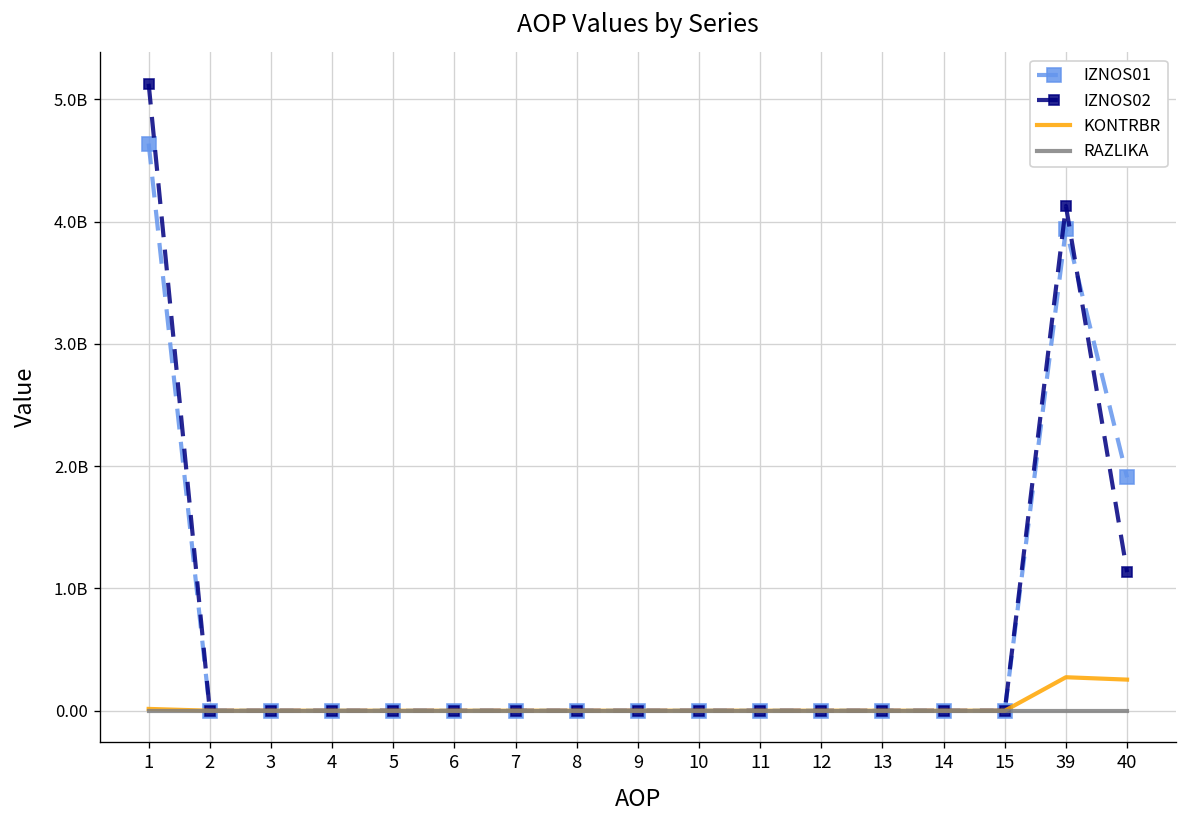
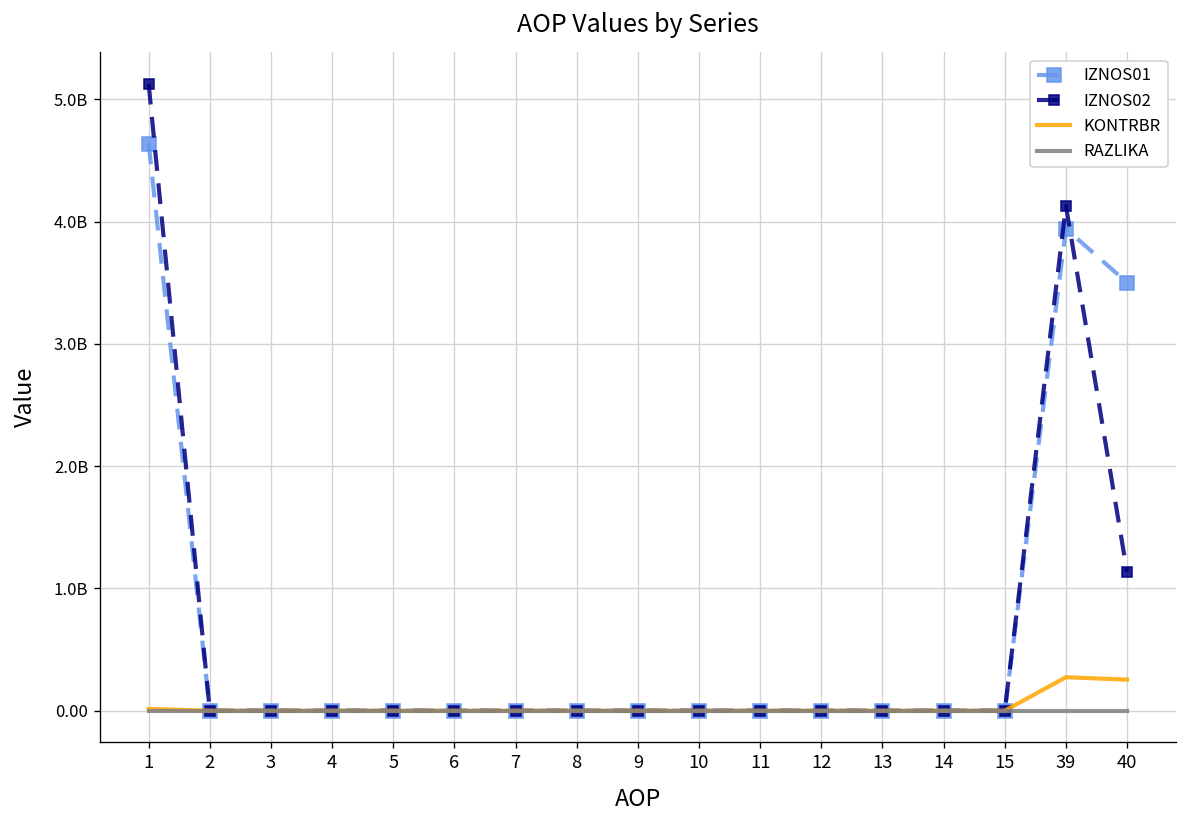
IZNOS01, 40: 1910000000 -> 3500000000
